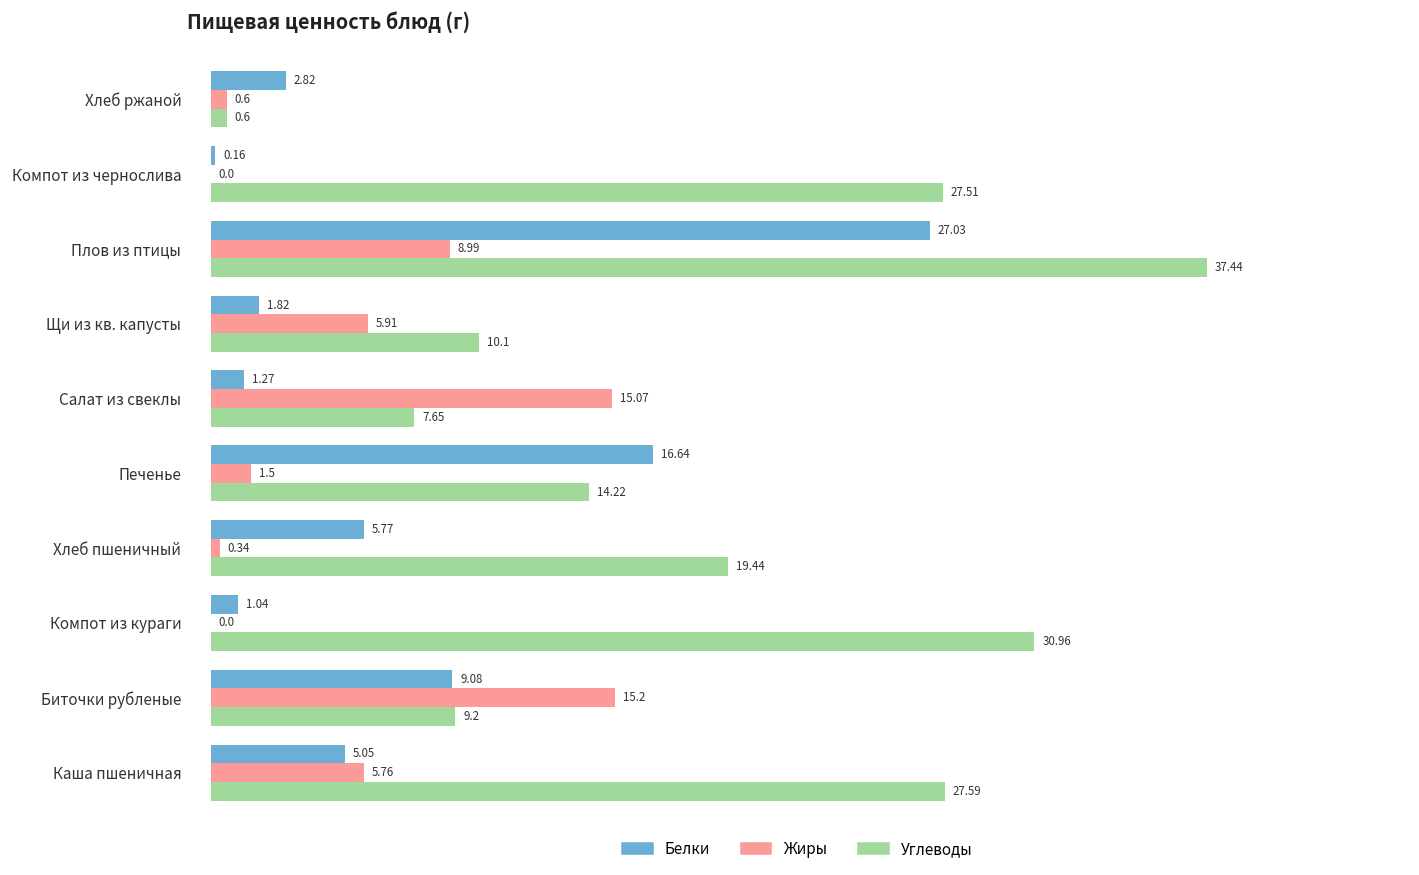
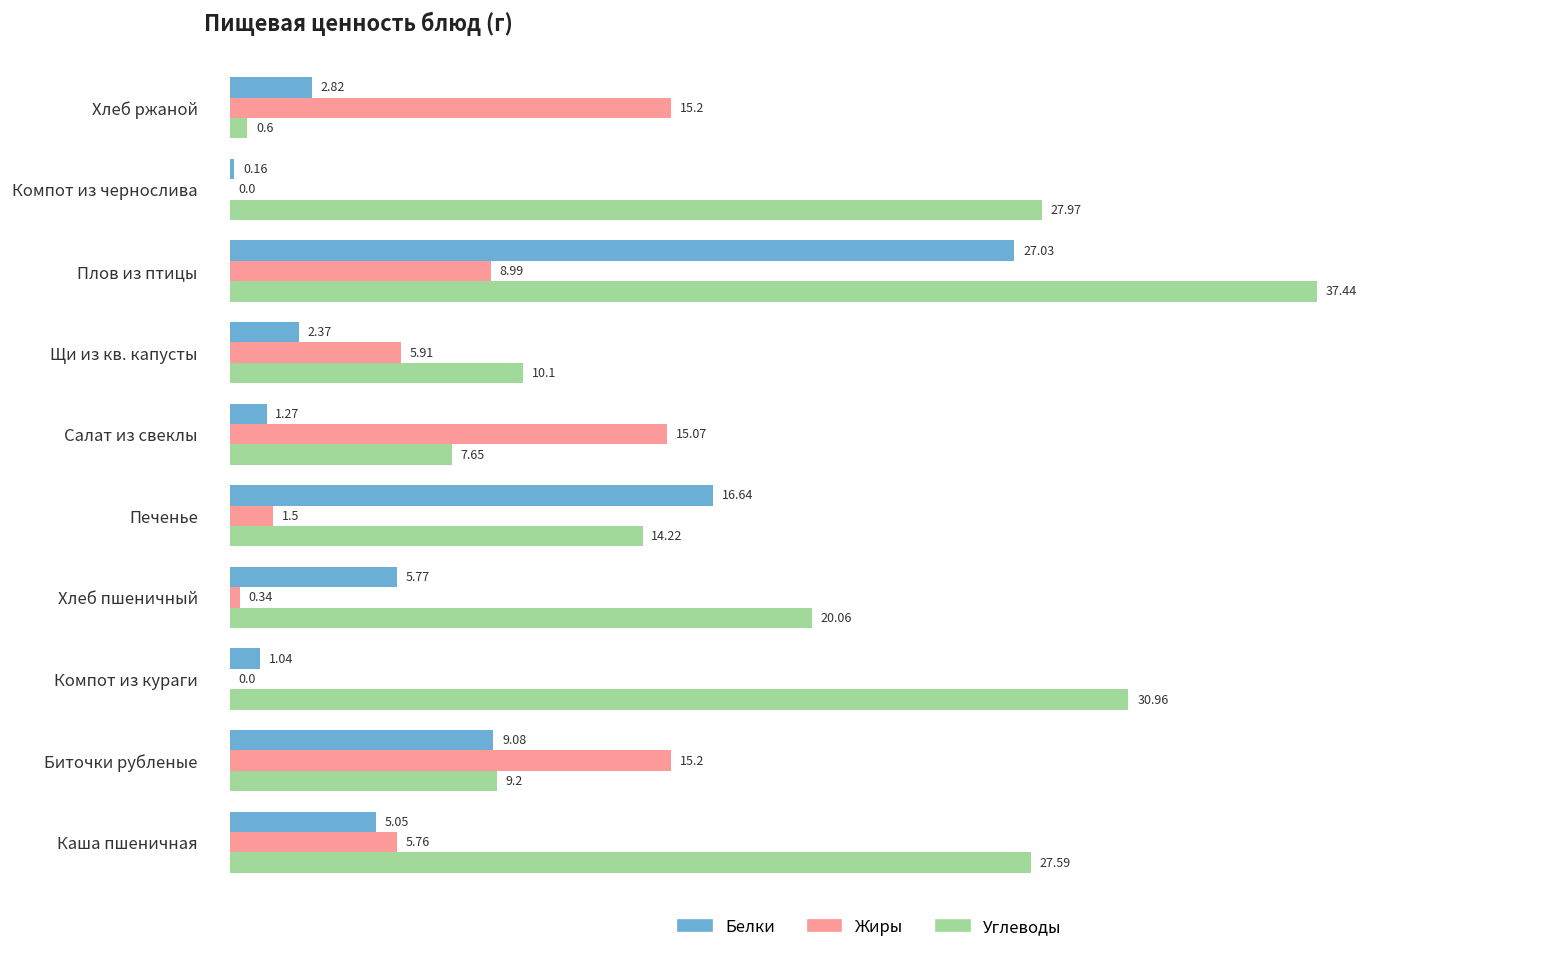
Жиры, Хлеб ржаной: 0.6 -> 15.2
Углеводы, Компот из чернослива: 27.51 -> 27.97
Белки, Щи из кв. капусты: 1.82 -> 2.37
Углеводы, Хлеб пшеничный: 19.44 -> 20.06
